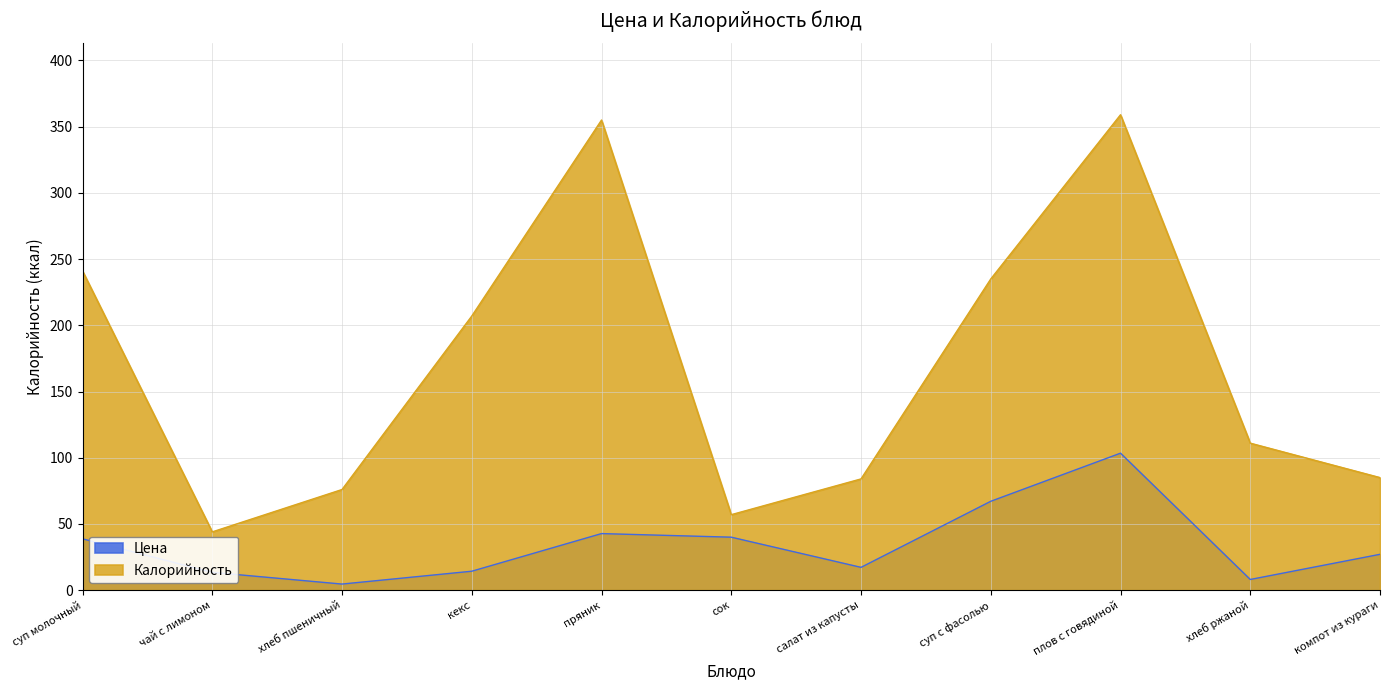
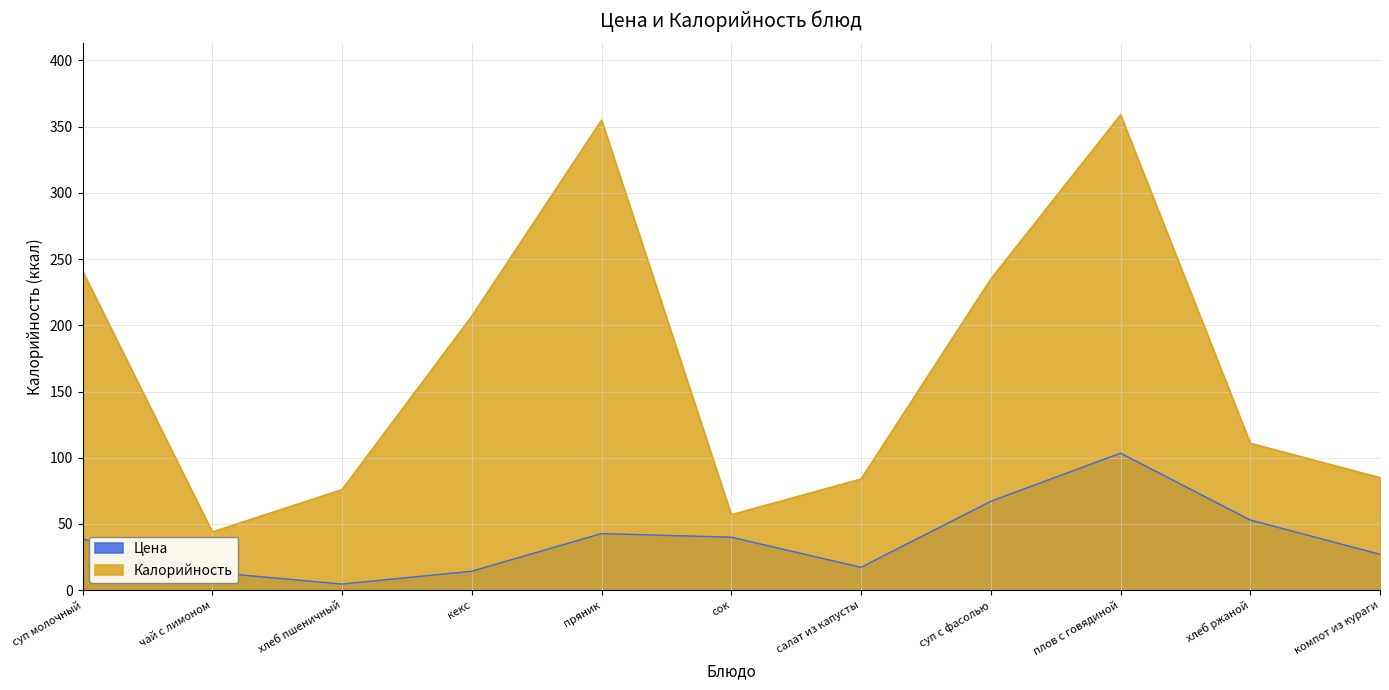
Цена, хлеб ржаной: 8 -> 53
